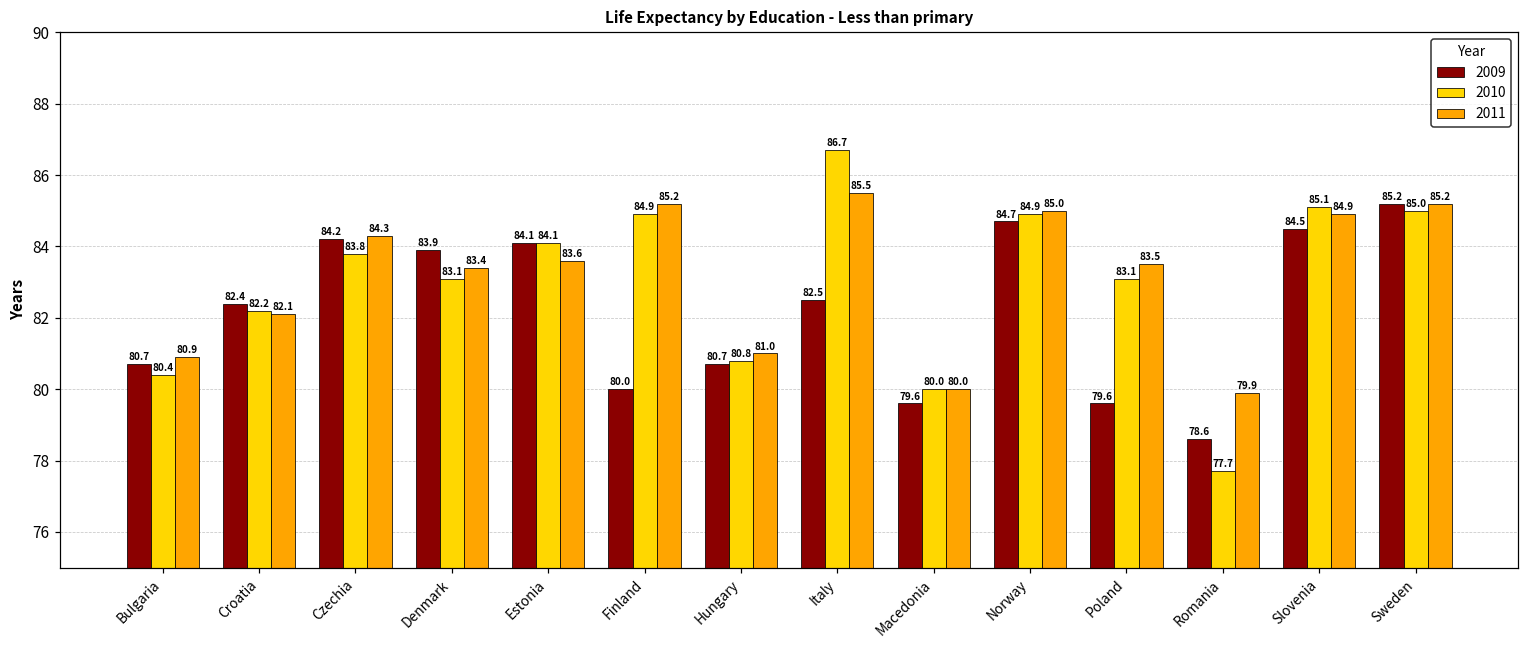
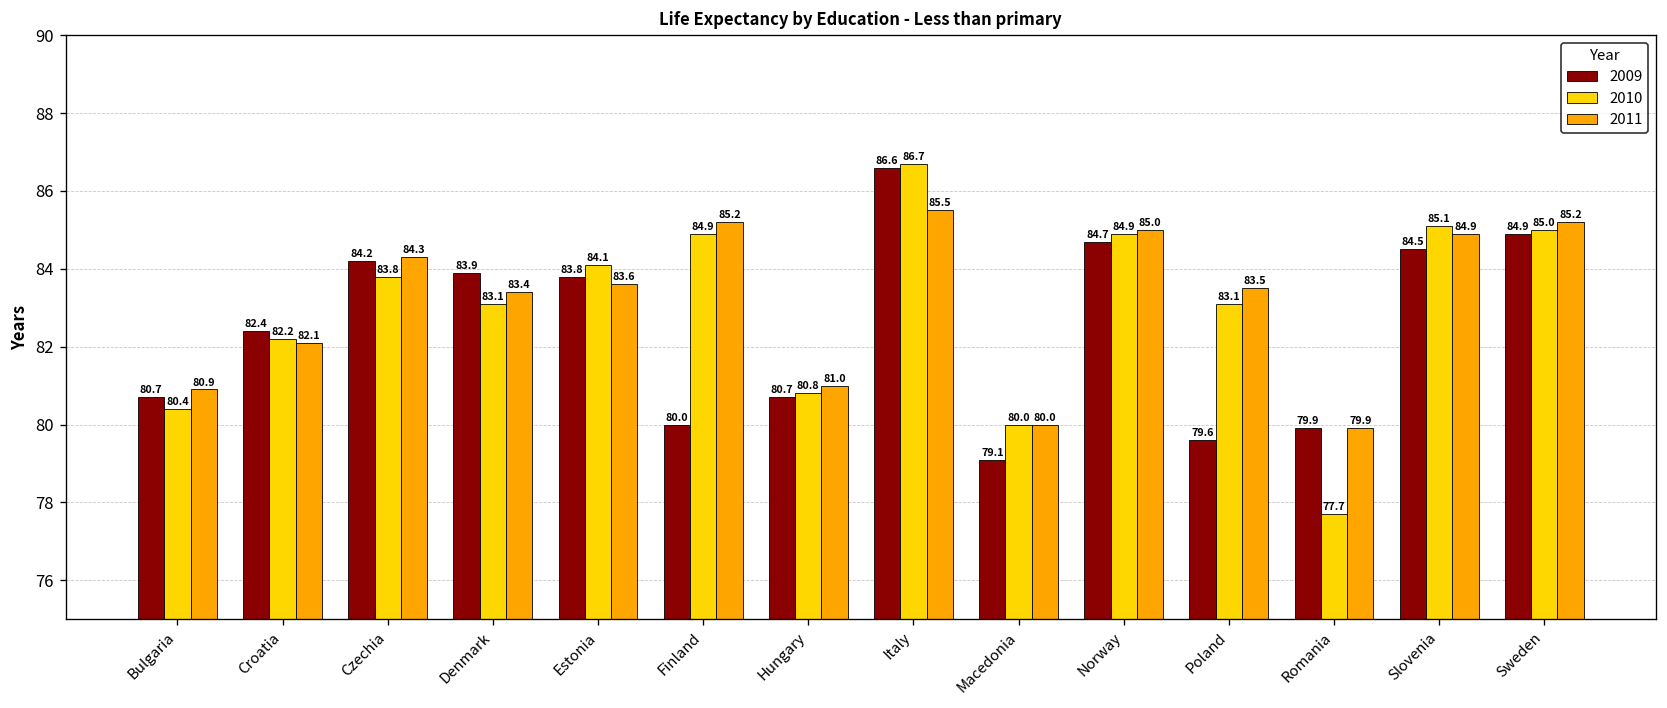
2009, Estonia: 84.1 -> 83.8
2009, Italy: 82.5 -> 86.6
2009, Macedonia: 79.6 -> 79.1
2009, Romania: 78.6 -> 79.9
2009, Sweden: 85.2 -> 84.9
